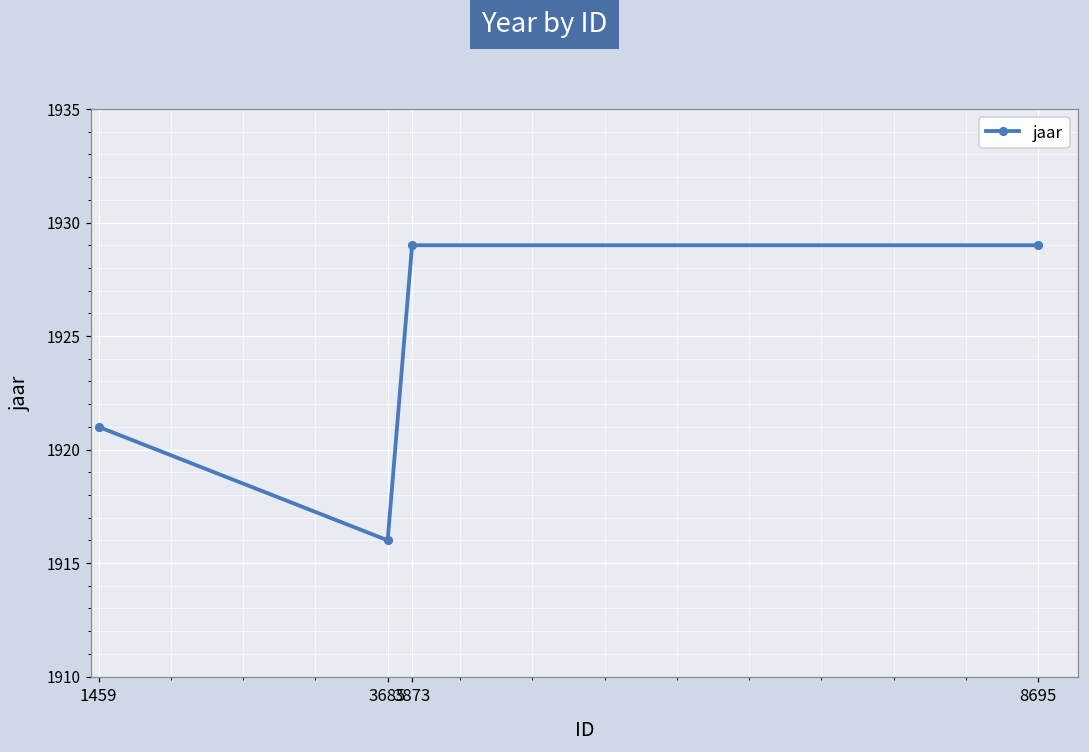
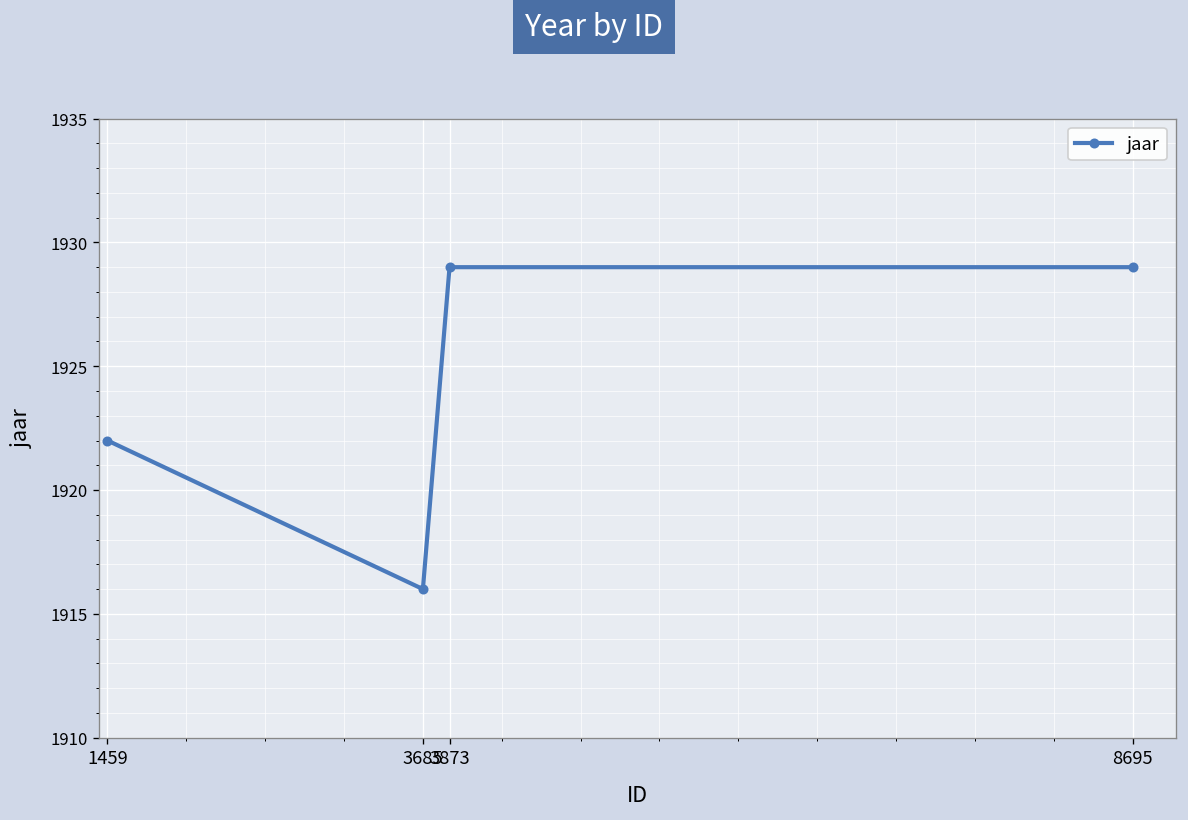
1459: 1921 -> 1922
